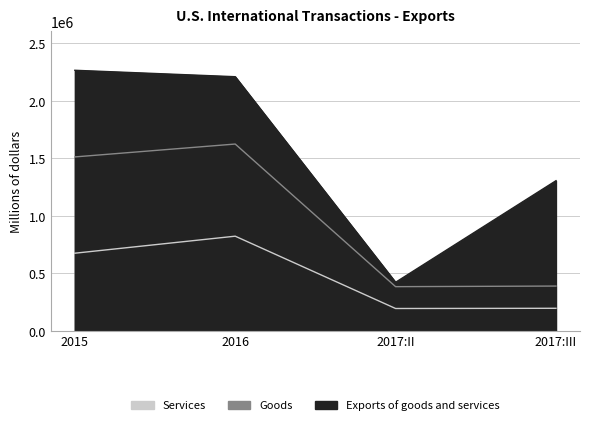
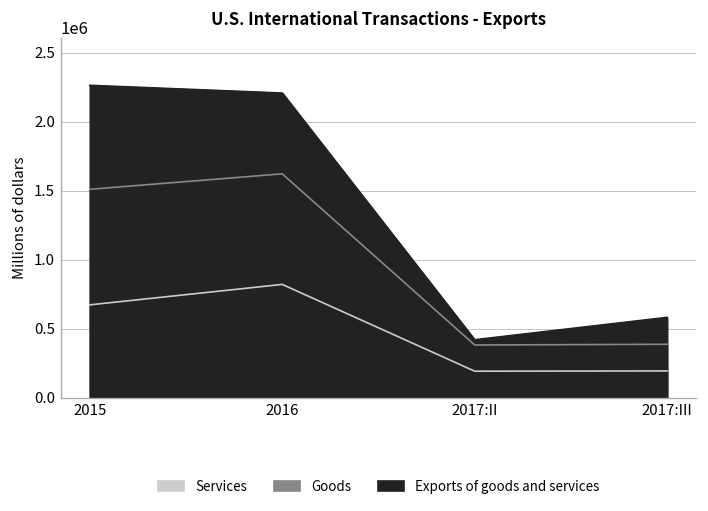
Exports of goods and services, 2017:III: 1300000 -> 580000
